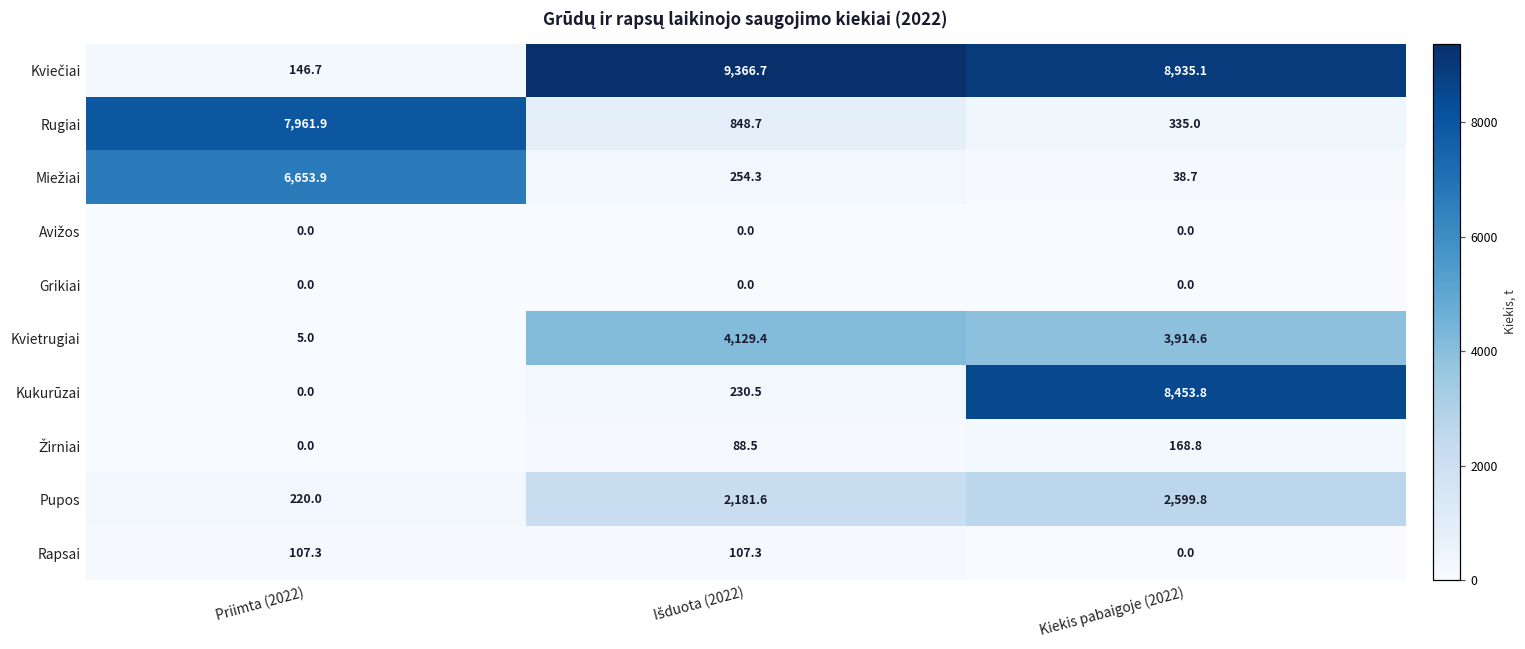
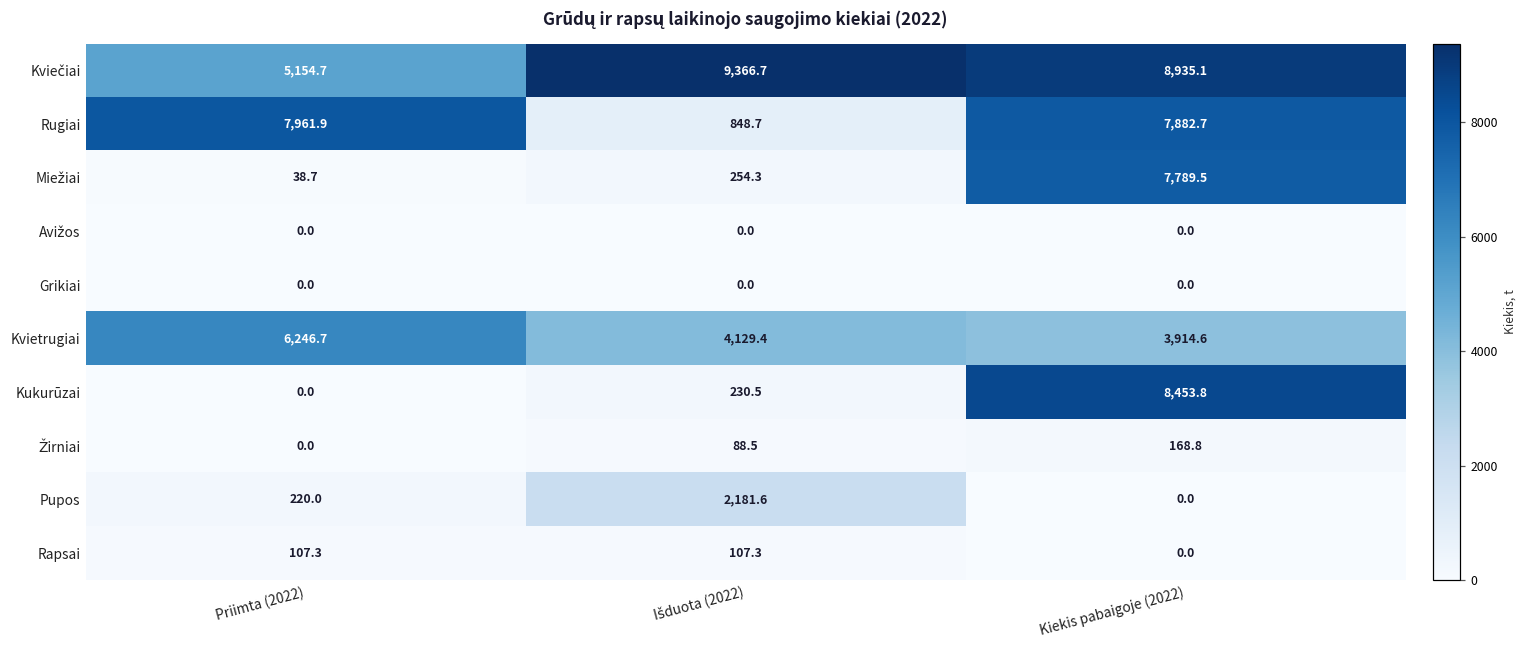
Kviečiai, Priimta (2022): 146.7 -> 5,154.7
Rugiai, Kiekis pabaigoje (2022): 335.0 -> 7,882.7
Miežiai, Priimta (2022): 6,653.9 -> 38.7
Miežiai, Kiekis pabaigoje (2022): 38.7 -> 7,789.5
Kvietrugiai, Priimta (2022): 5.0 -> 6,246.7
Pupos, Kiekis pabaigoje (2022): 2,599.8 -> 0.0
